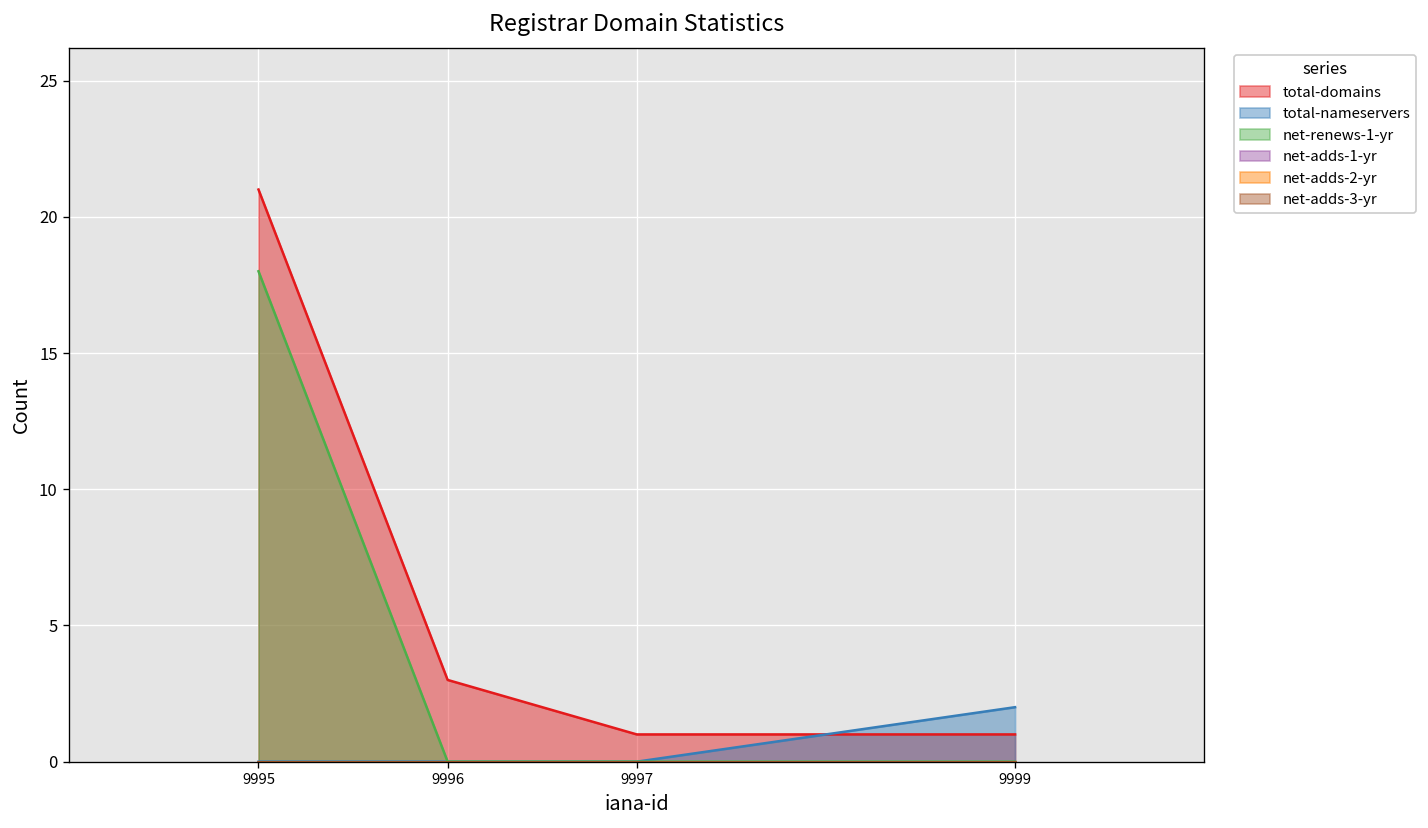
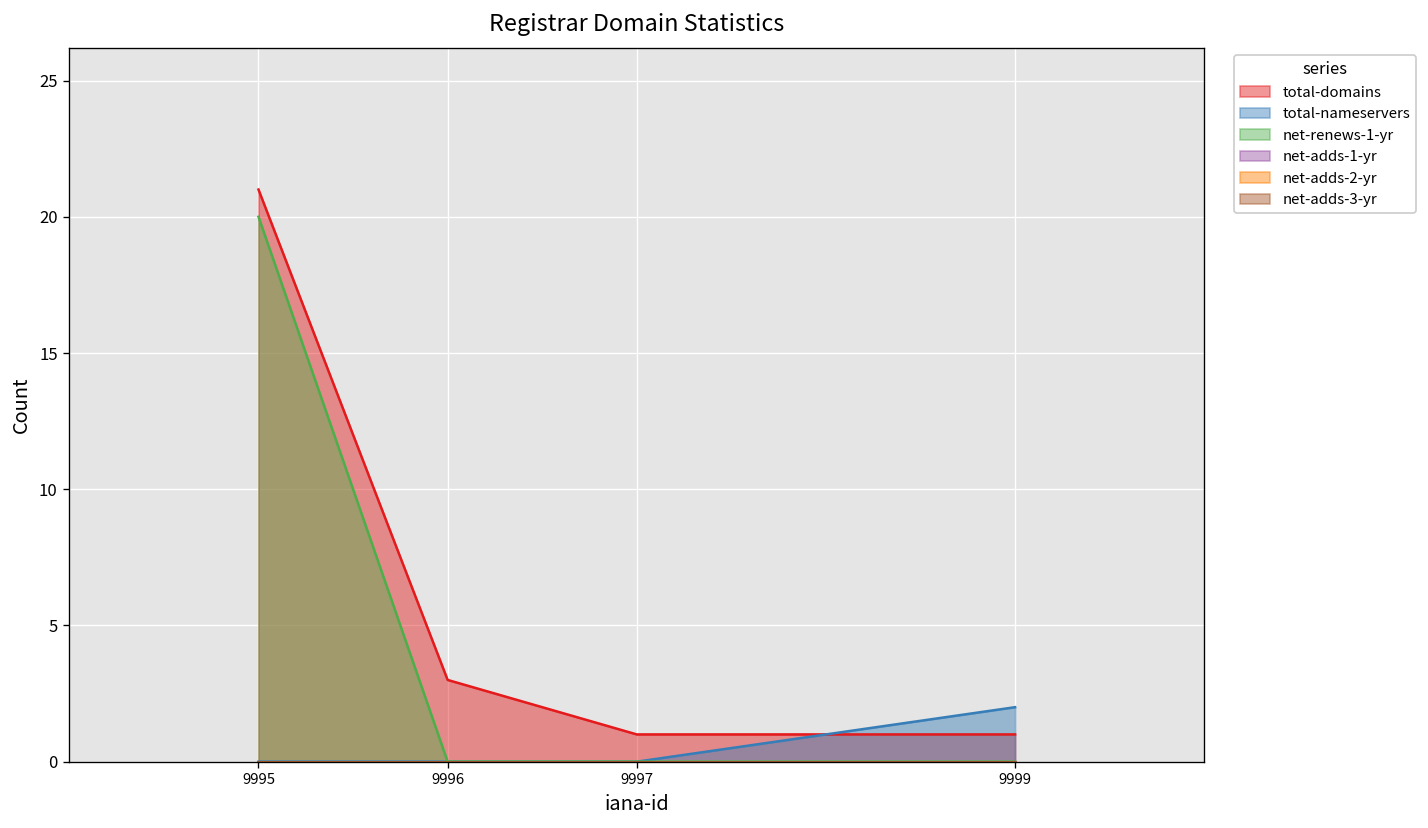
net-renews-1-yr, 9995: 18 -> 20
